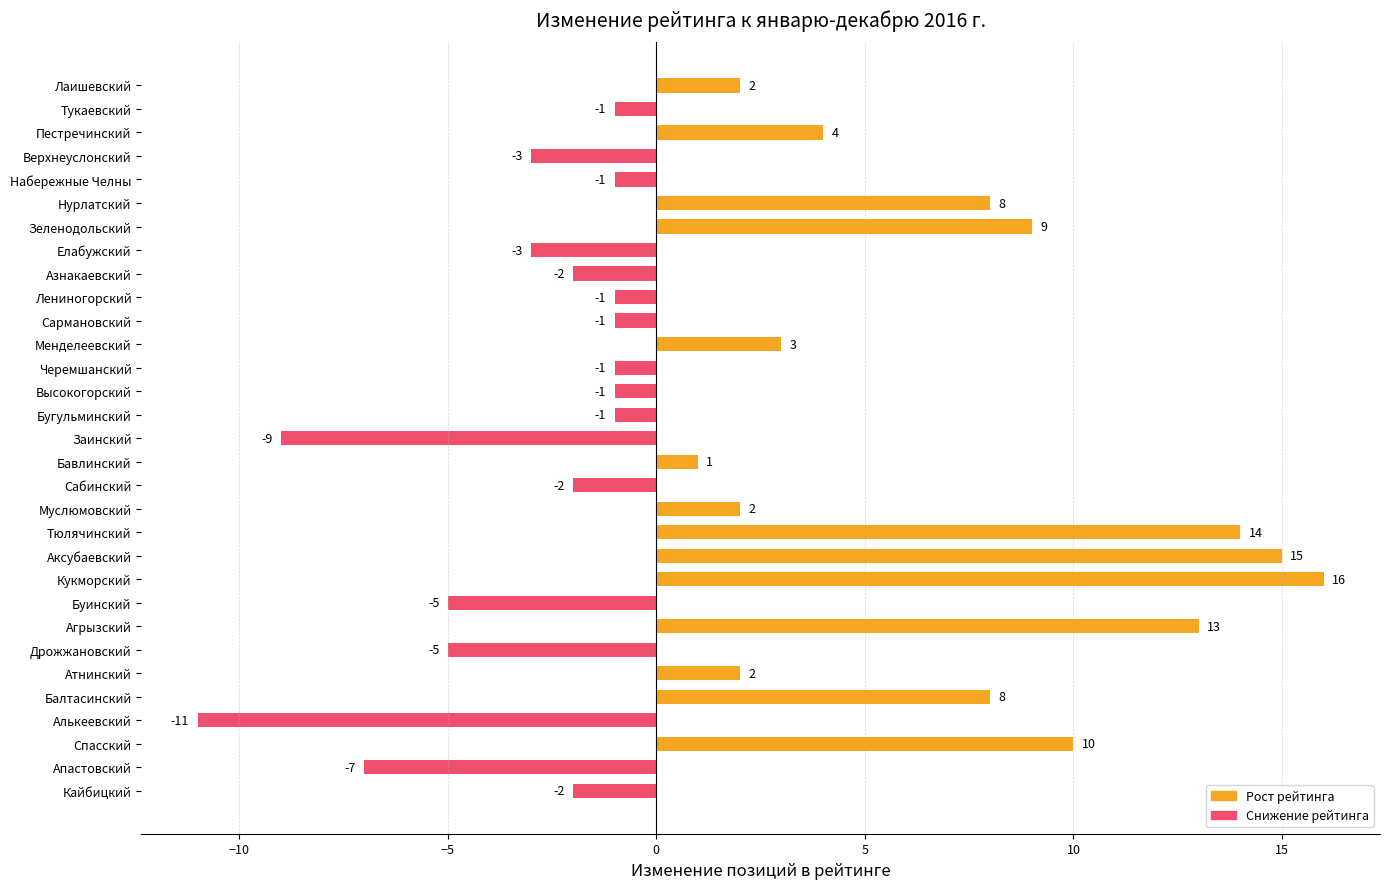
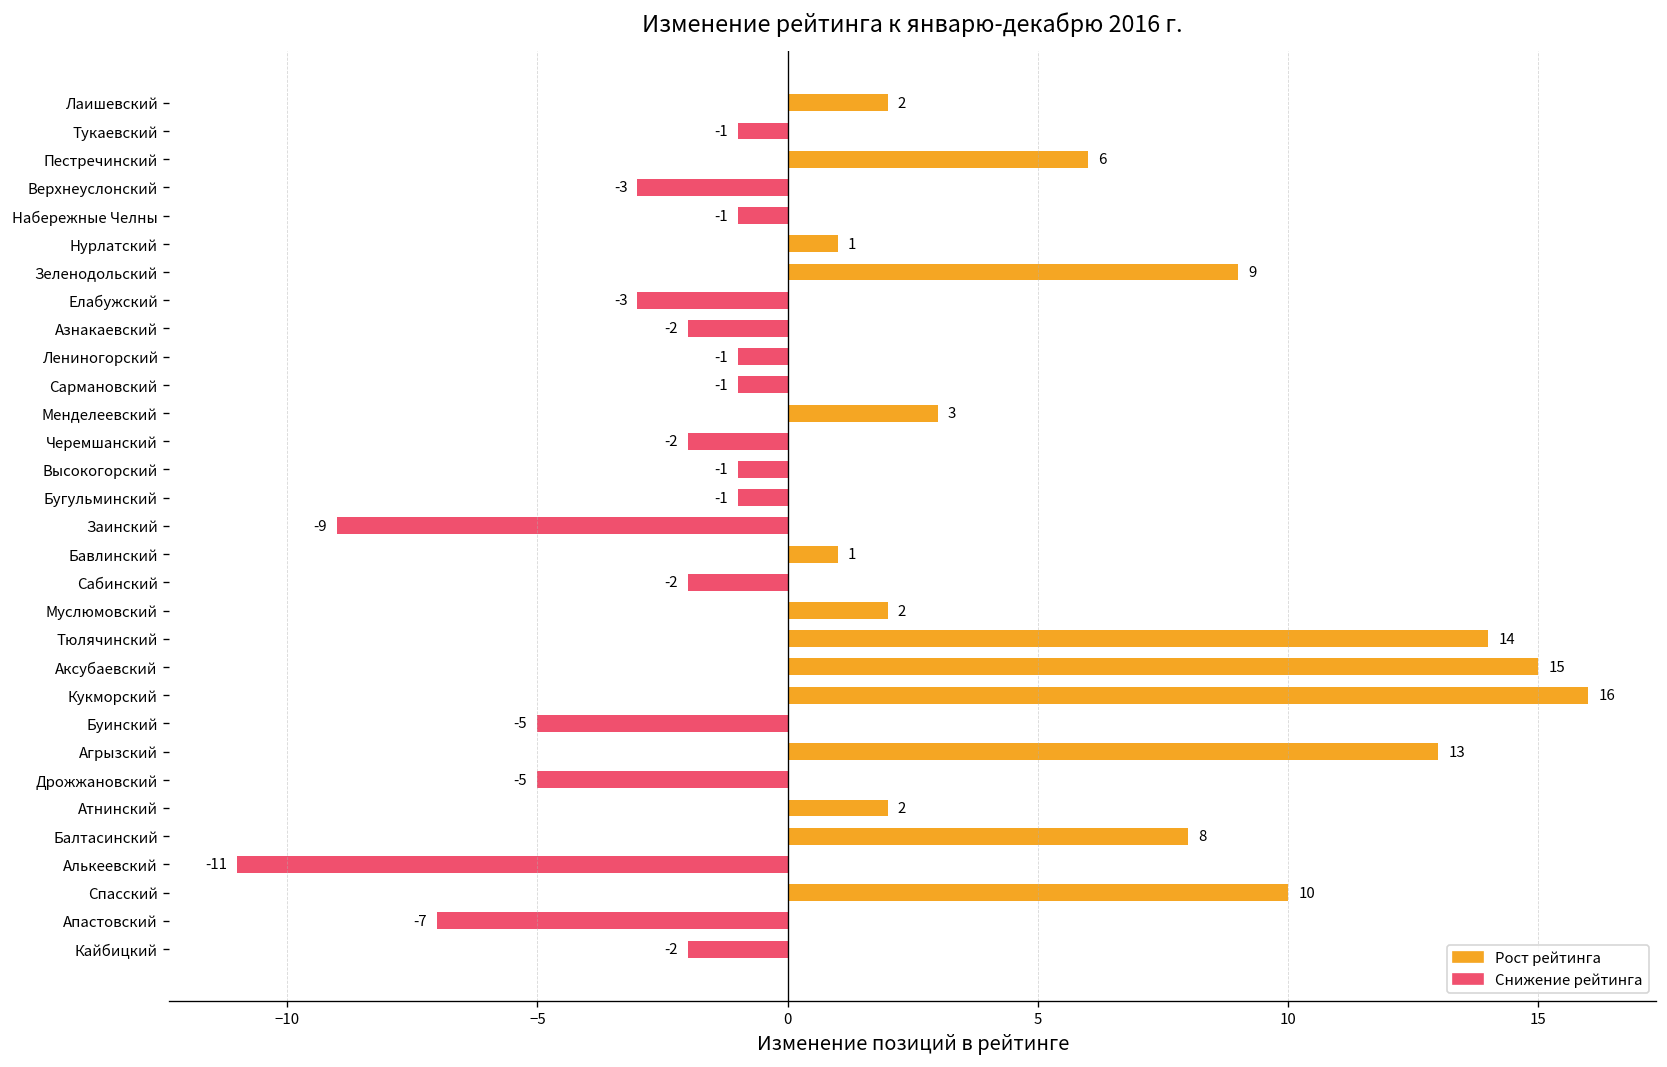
Пестречинский: 4 -> 6
Нурлатский: 8 -> 1
Черемшанский: -1 -> -2
